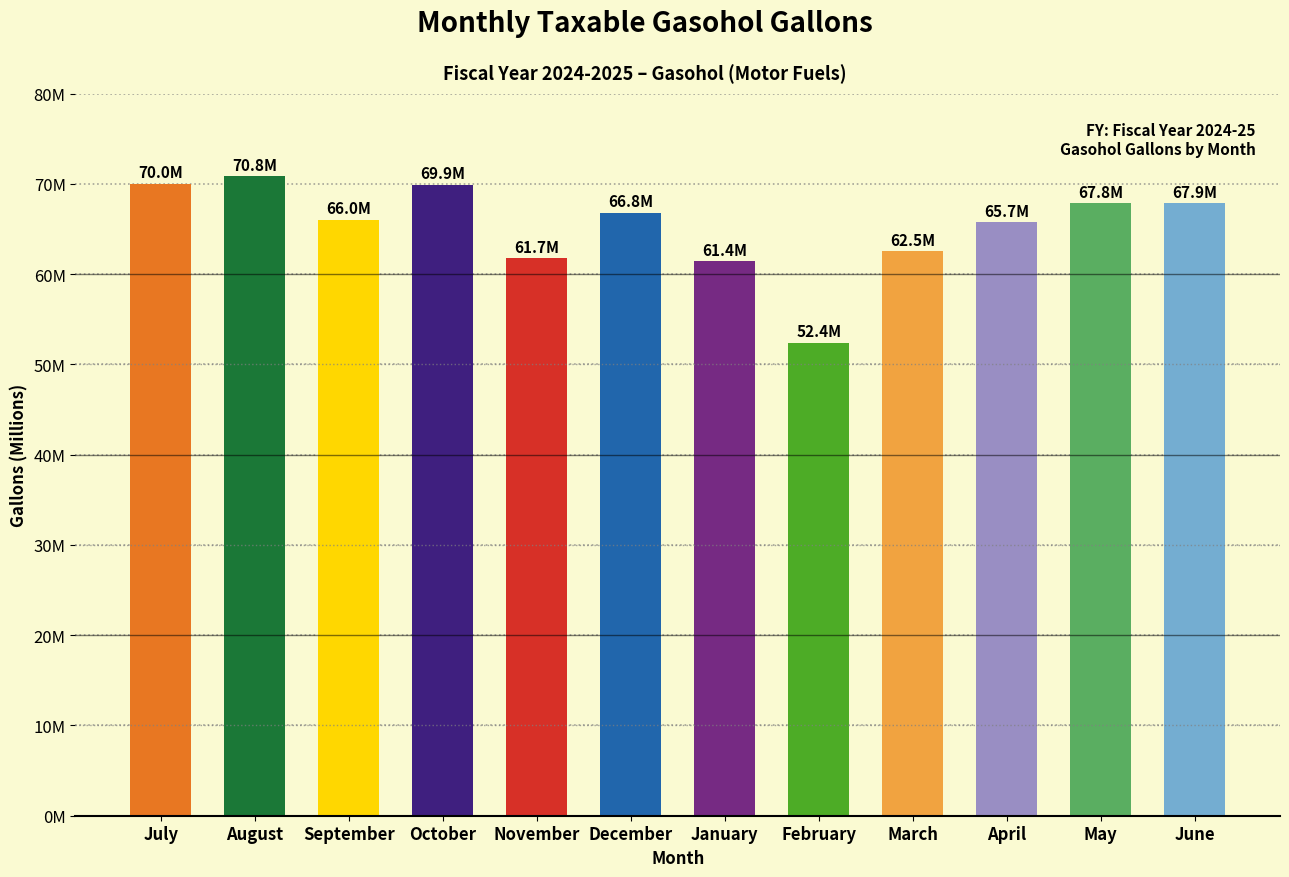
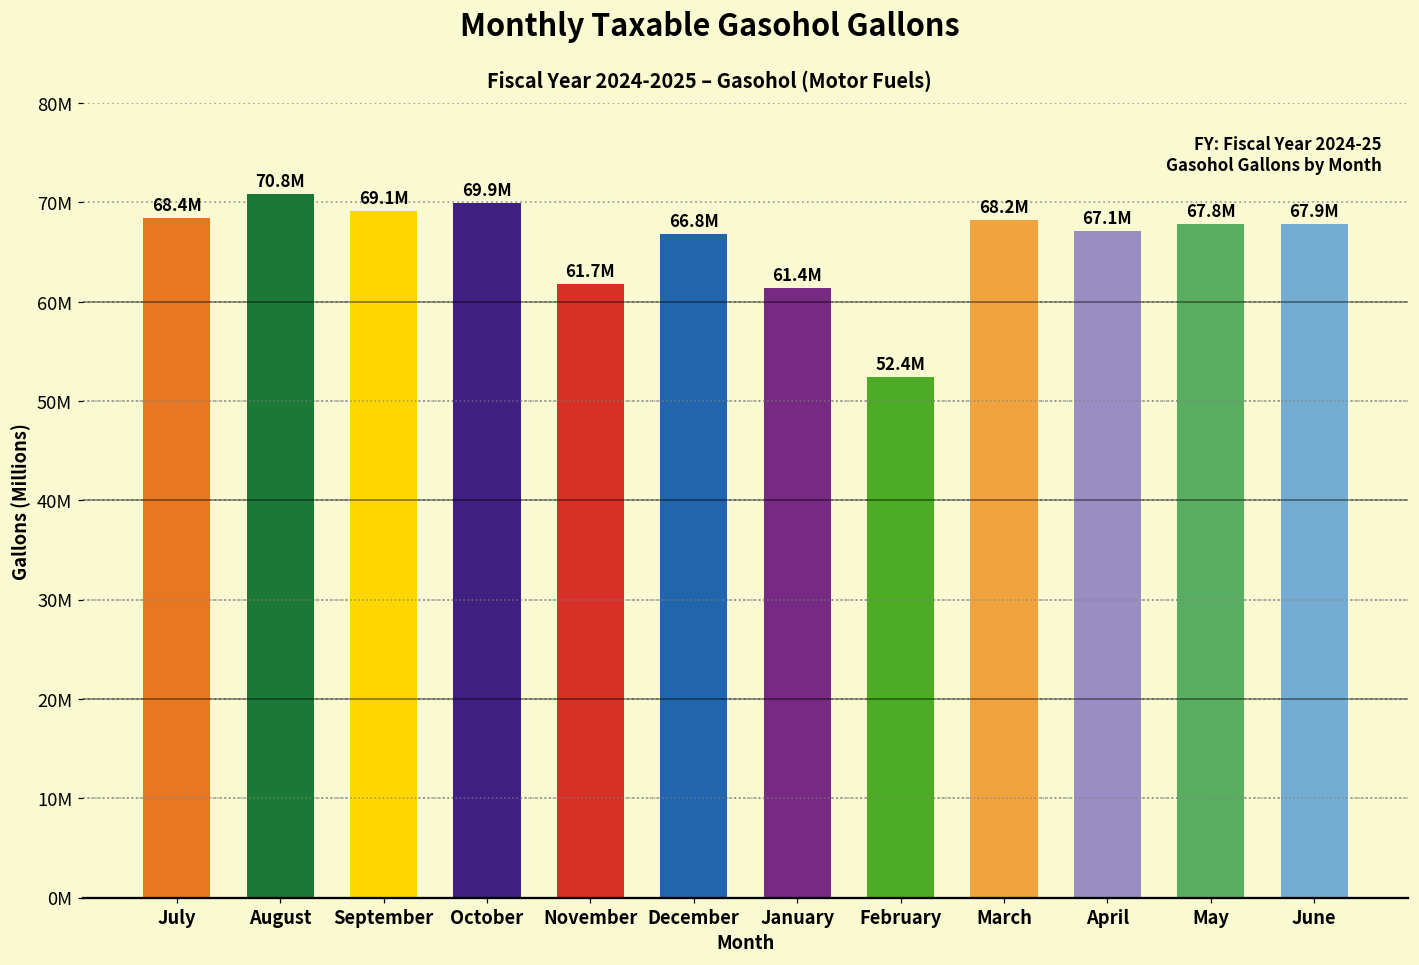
July: 70.0M -> 68.4M
September: 66.0M -> 69.1M
March: 62.5M -> 68.2M
April: 65.7M -> 67.1M
